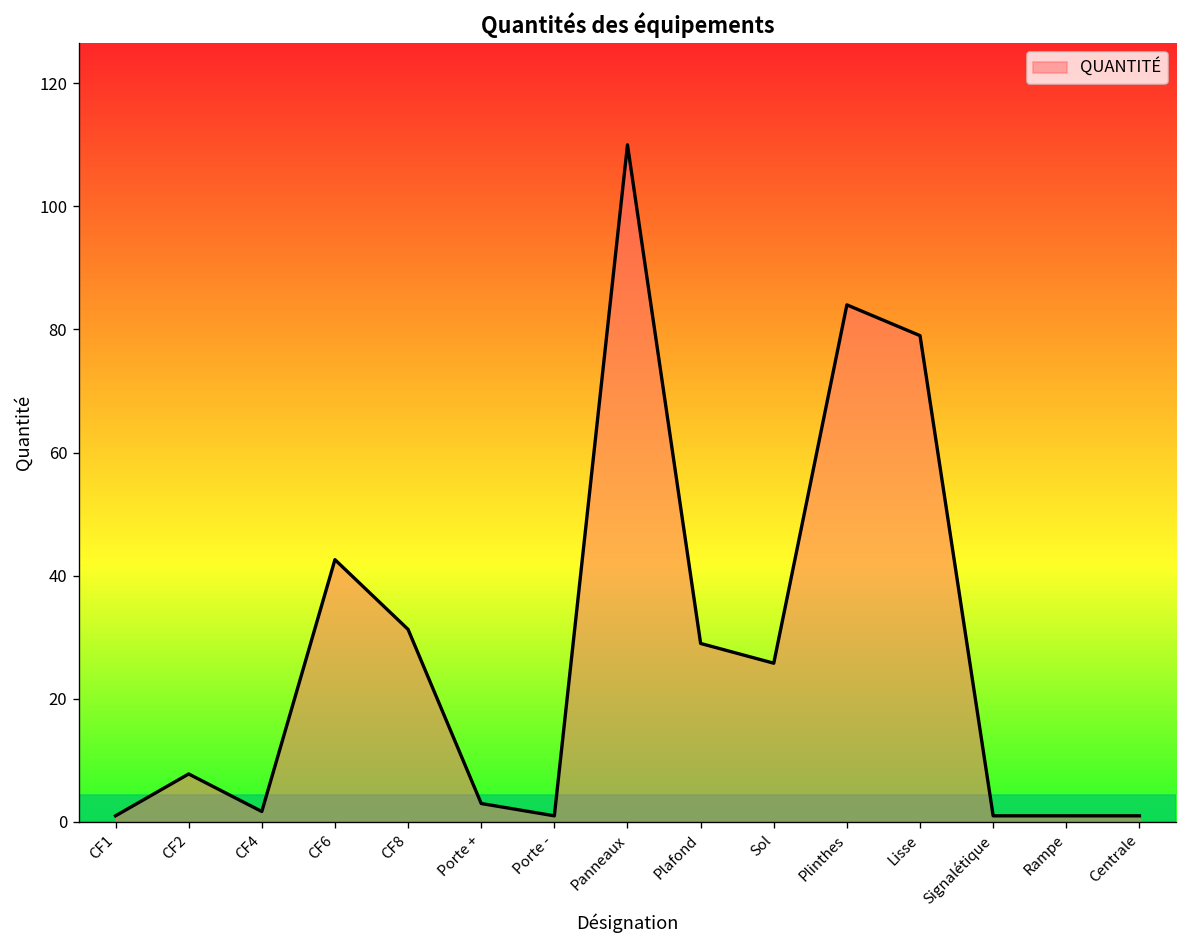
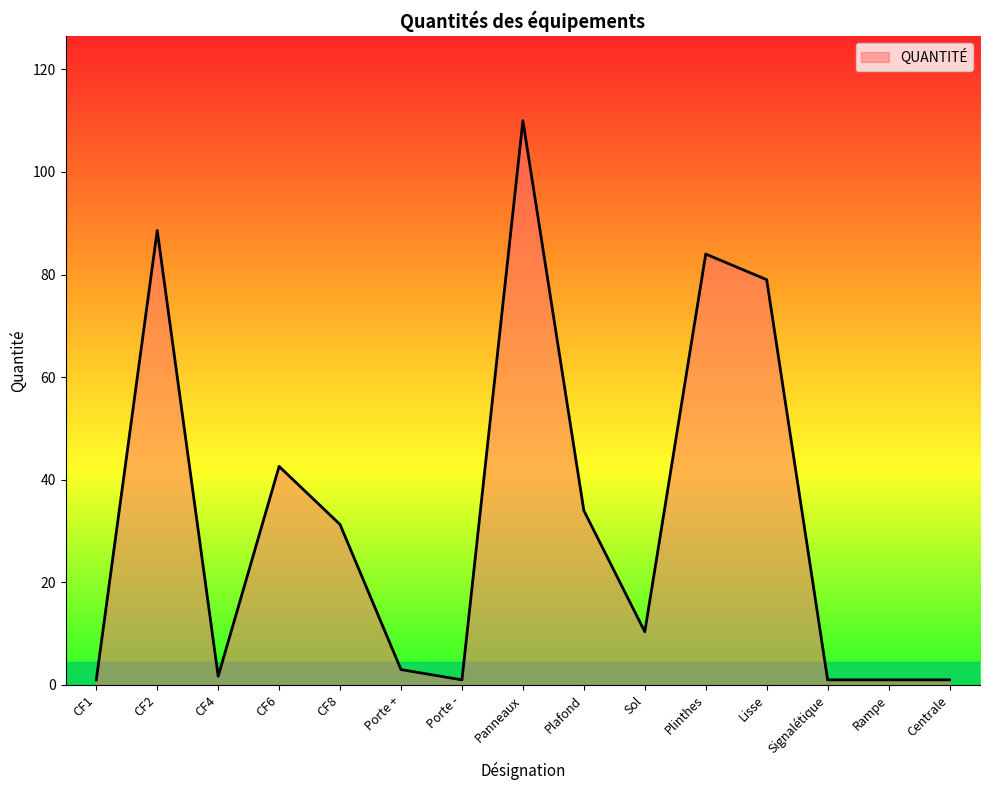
CF2: 8 -> 89
Plafond: 29 -> 34
Sol: 26 -> 10
